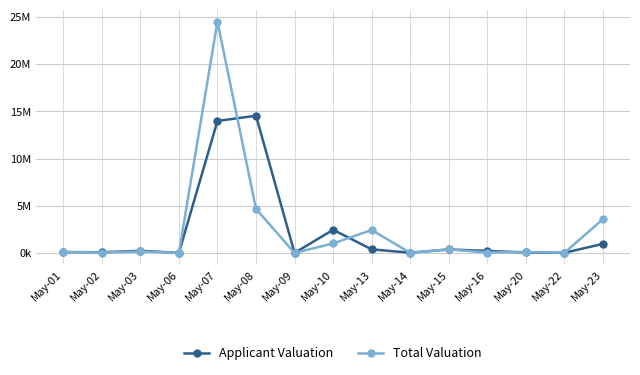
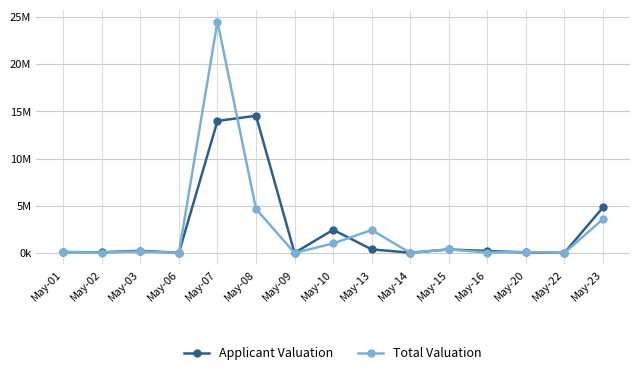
Applicant Valuation, May-23: 1000000 -> 5000000
